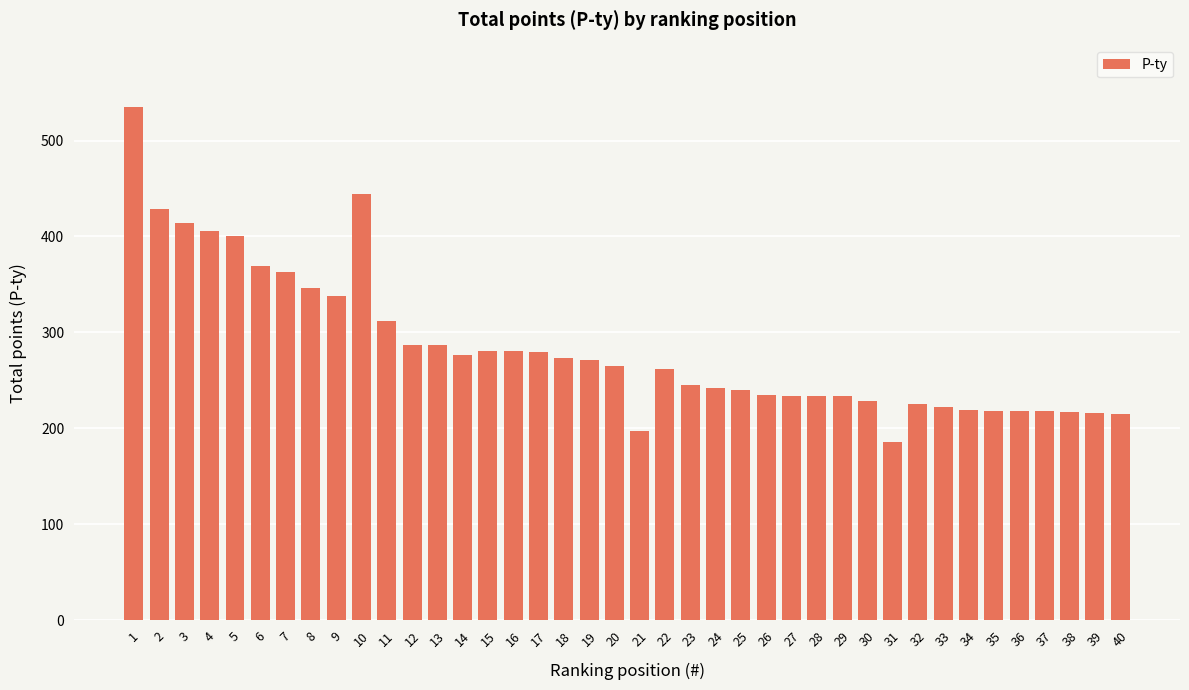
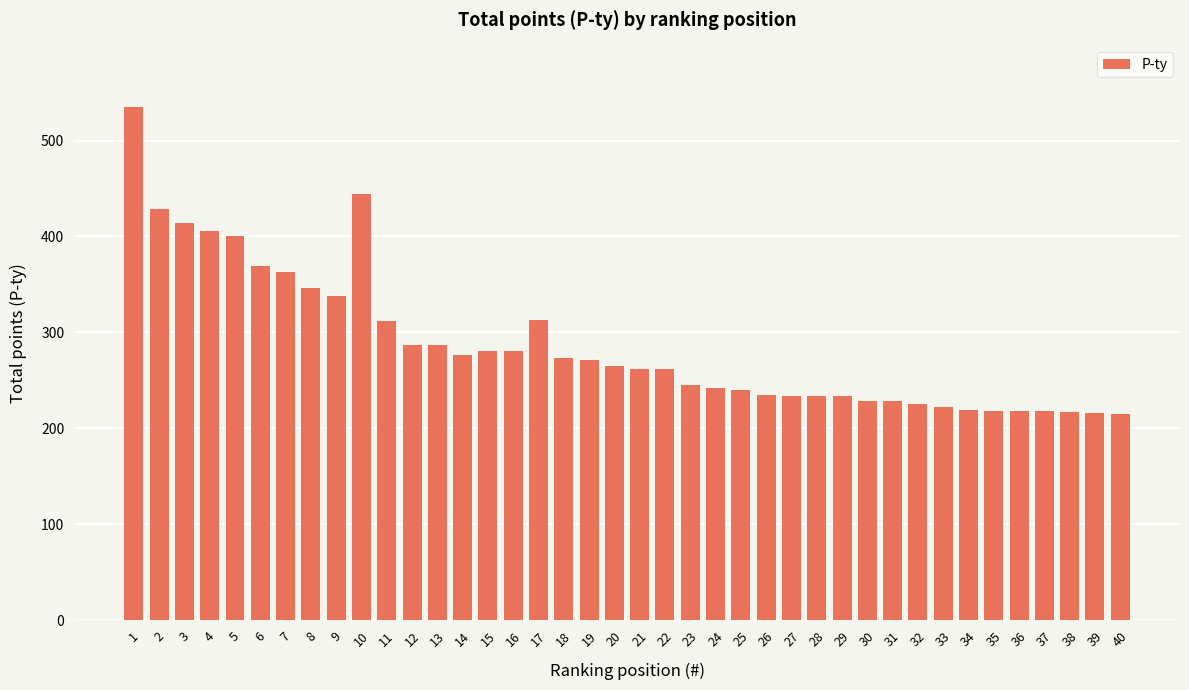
17: 280 -> 310
21: 200 -> 260
31: 190 -> 230
